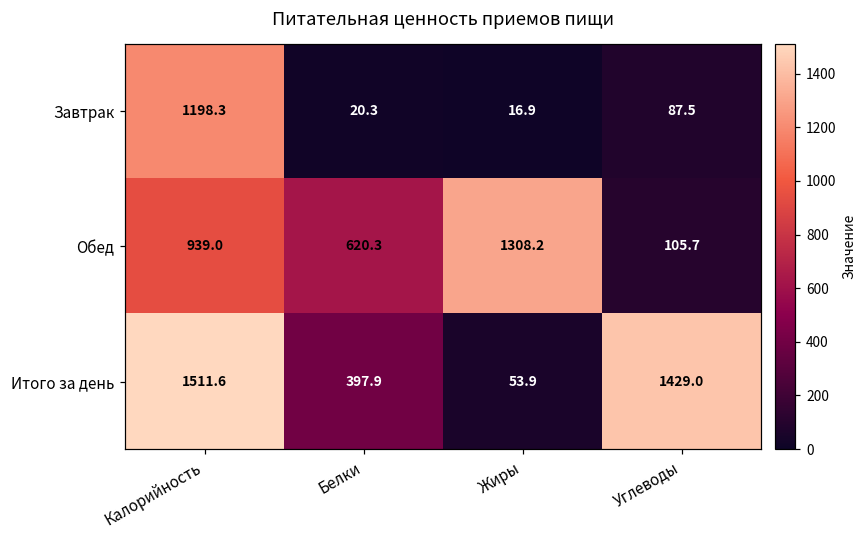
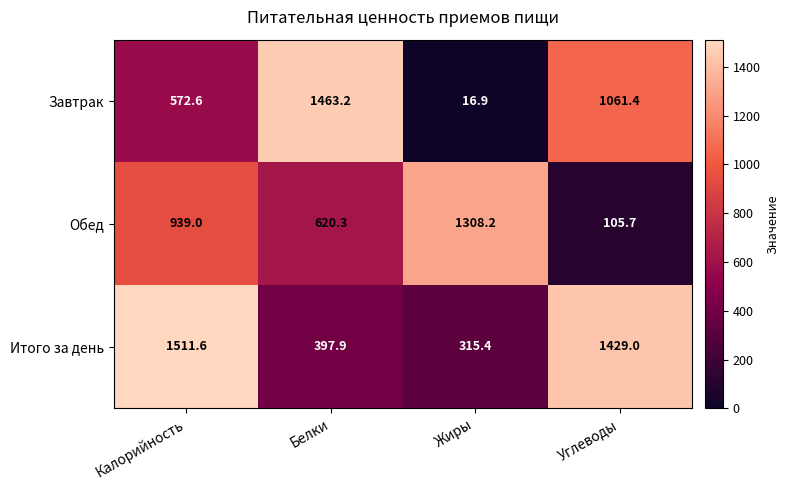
Завтрак, Калорийность: 1198.3 -> 572.6
Завтрак, Белки: 20.3 -> 1463.2
Завтрак, Углеводы: 87.5 -> 1061.4
Итого за день, Жиры: 53.9 -> 315.4
